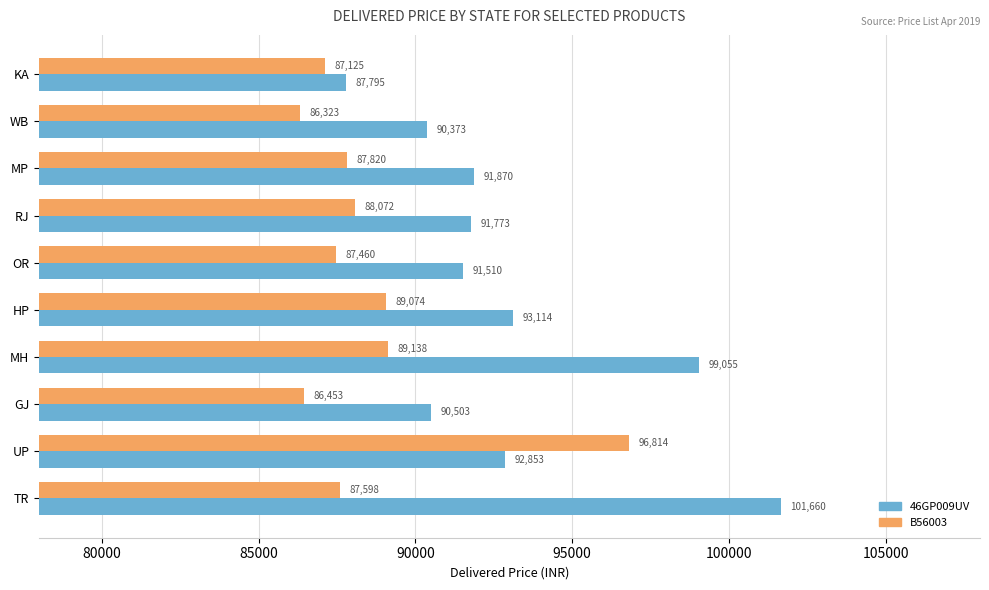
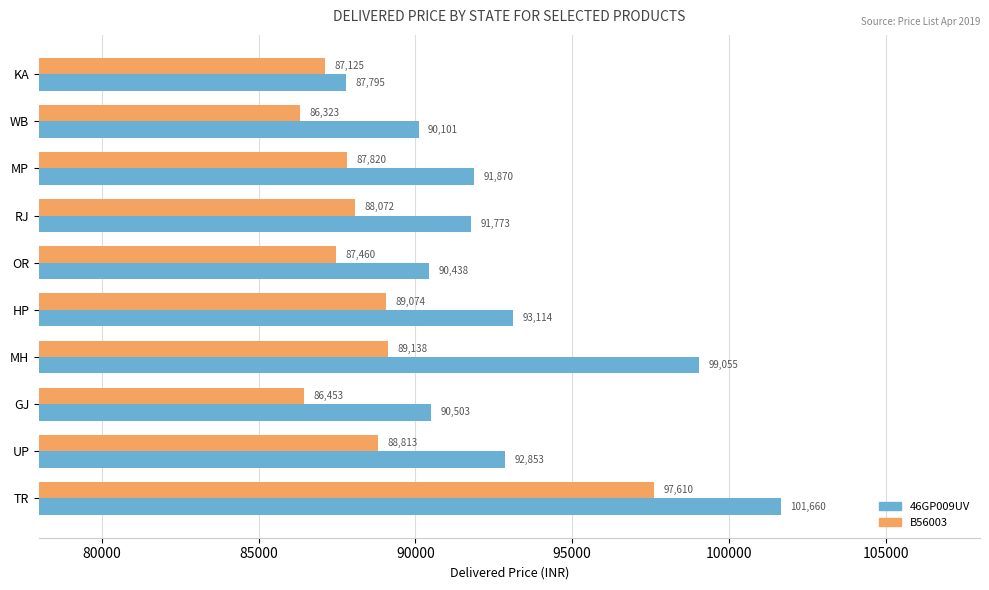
46GP009UV, WB: 90,373 -> 90,101
46GP009UV, OR: 91,510 -> 90,438
B56003, UP: 96,814 -> 88,813
B56003, TR: 87,598 -> 97,610
